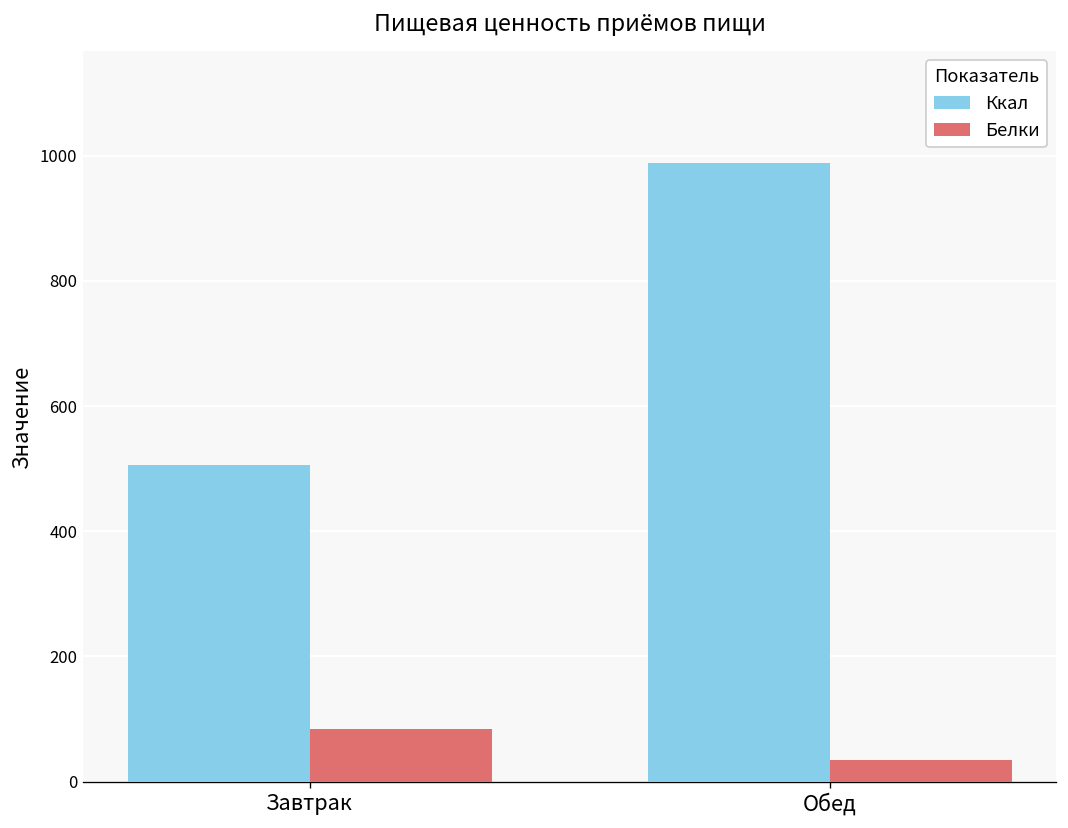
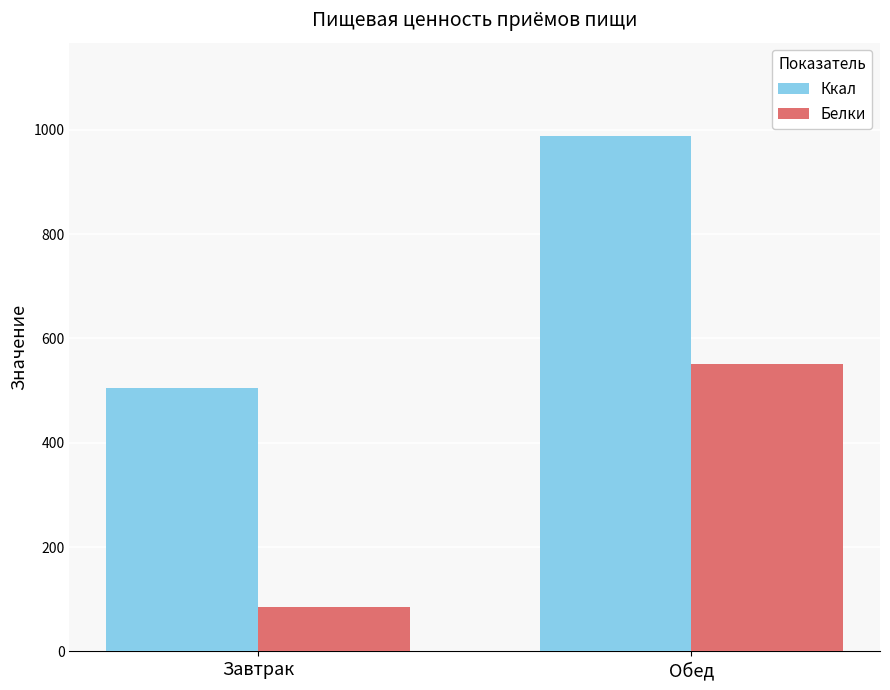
Белки, Обед: 30 -> 550
